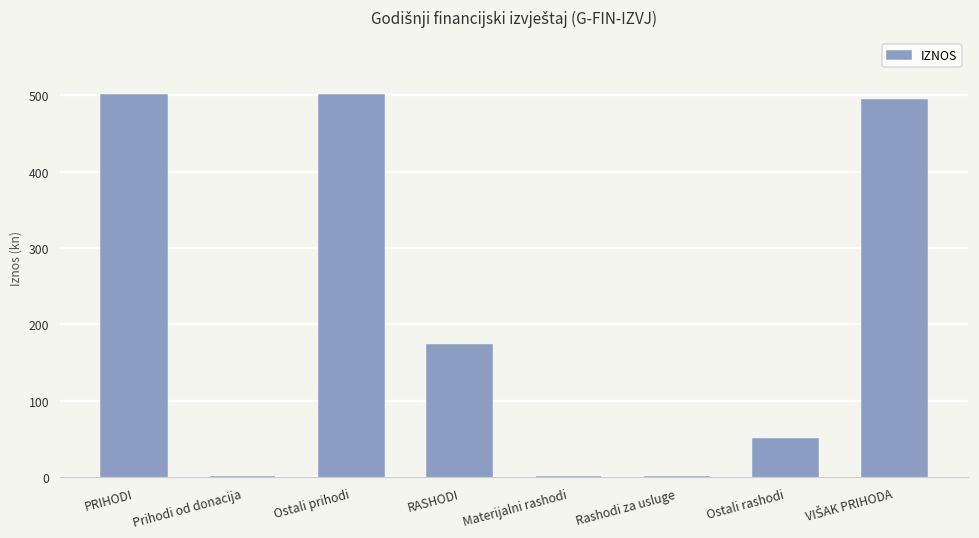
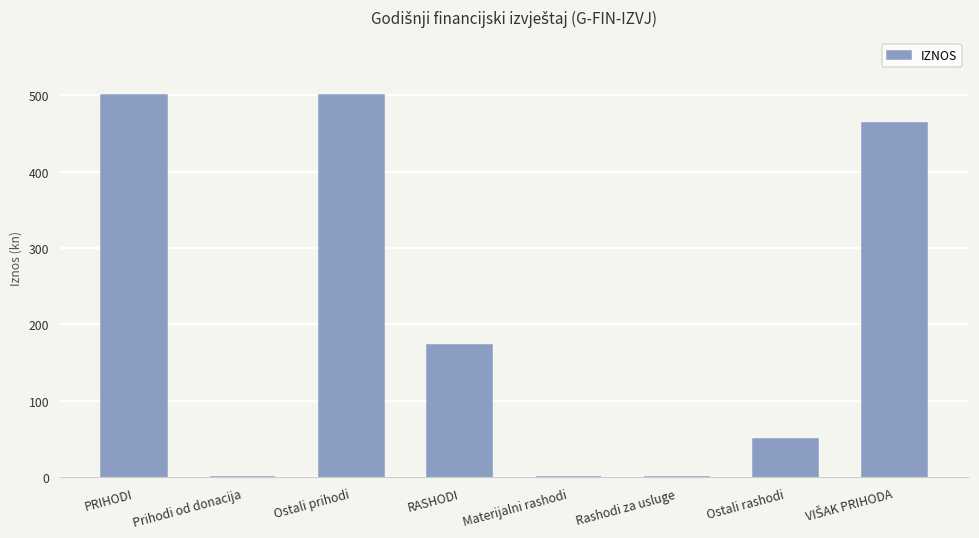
VIŠAK PRIHODA: 490 -> 460
